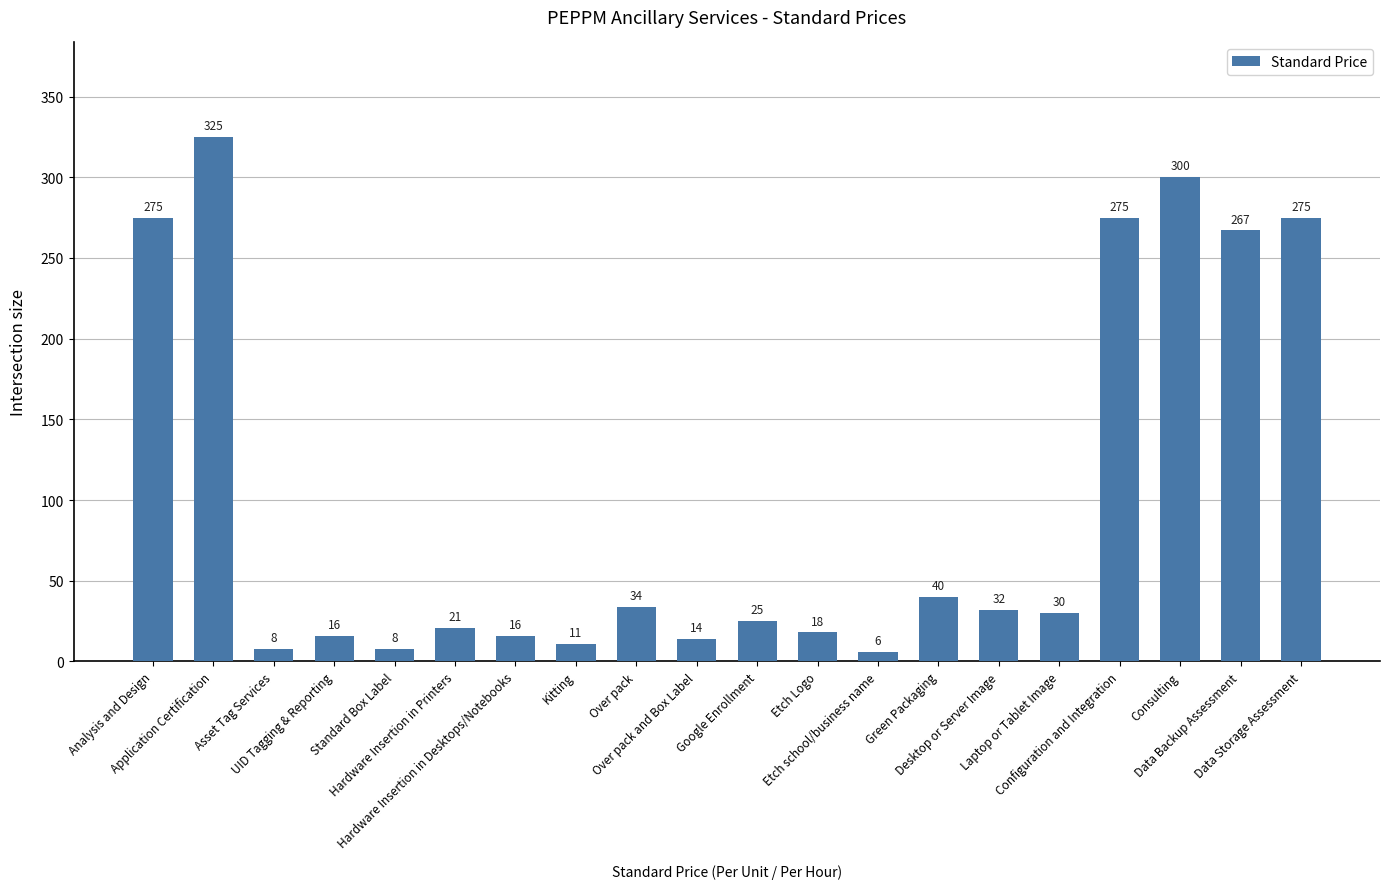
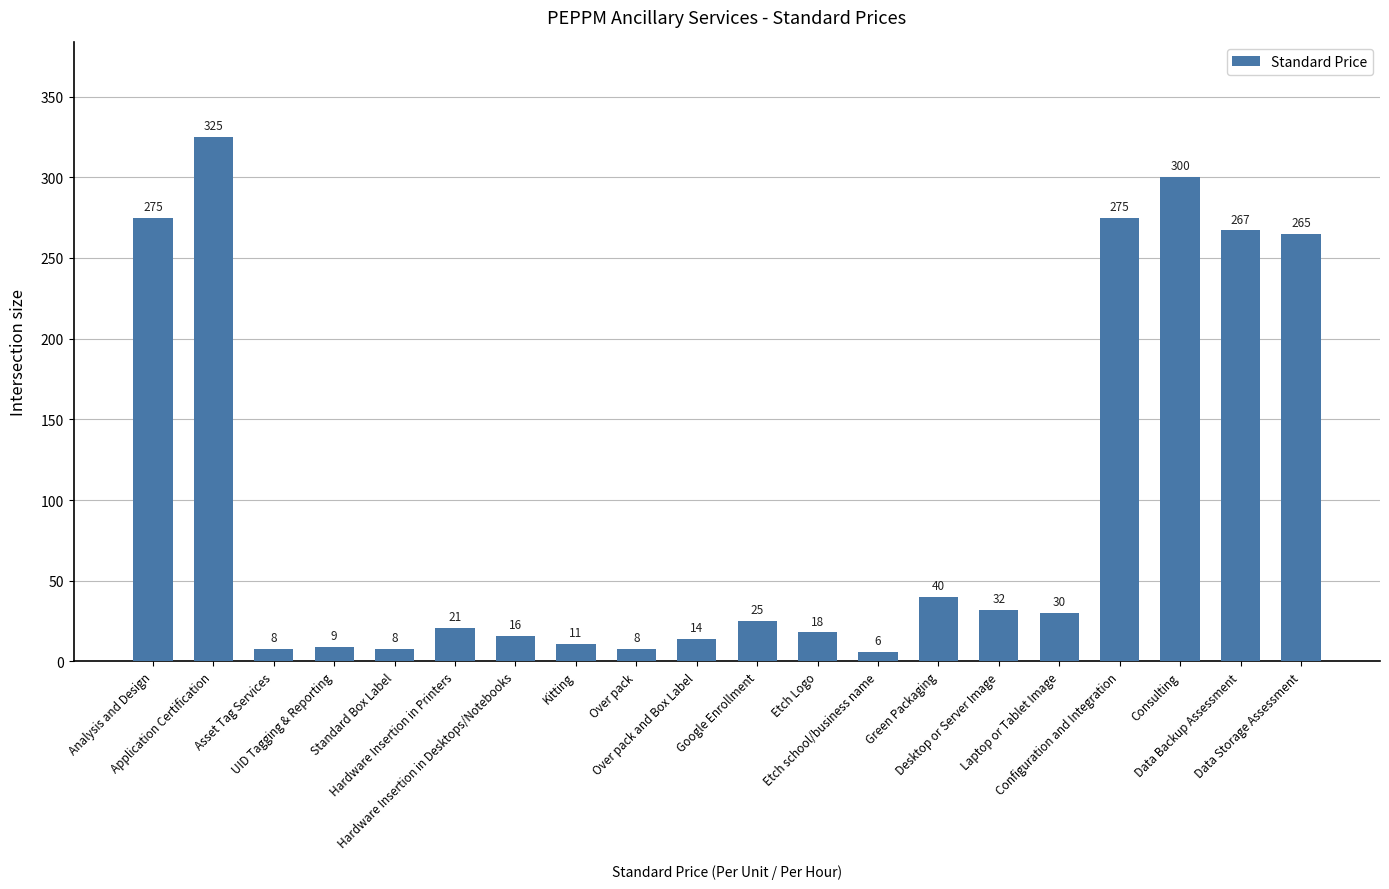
UID Tagging & Reporting: 16 -> 9
Over pack: 34 -> 8
Data Storage Assessment: 275 -> 265
